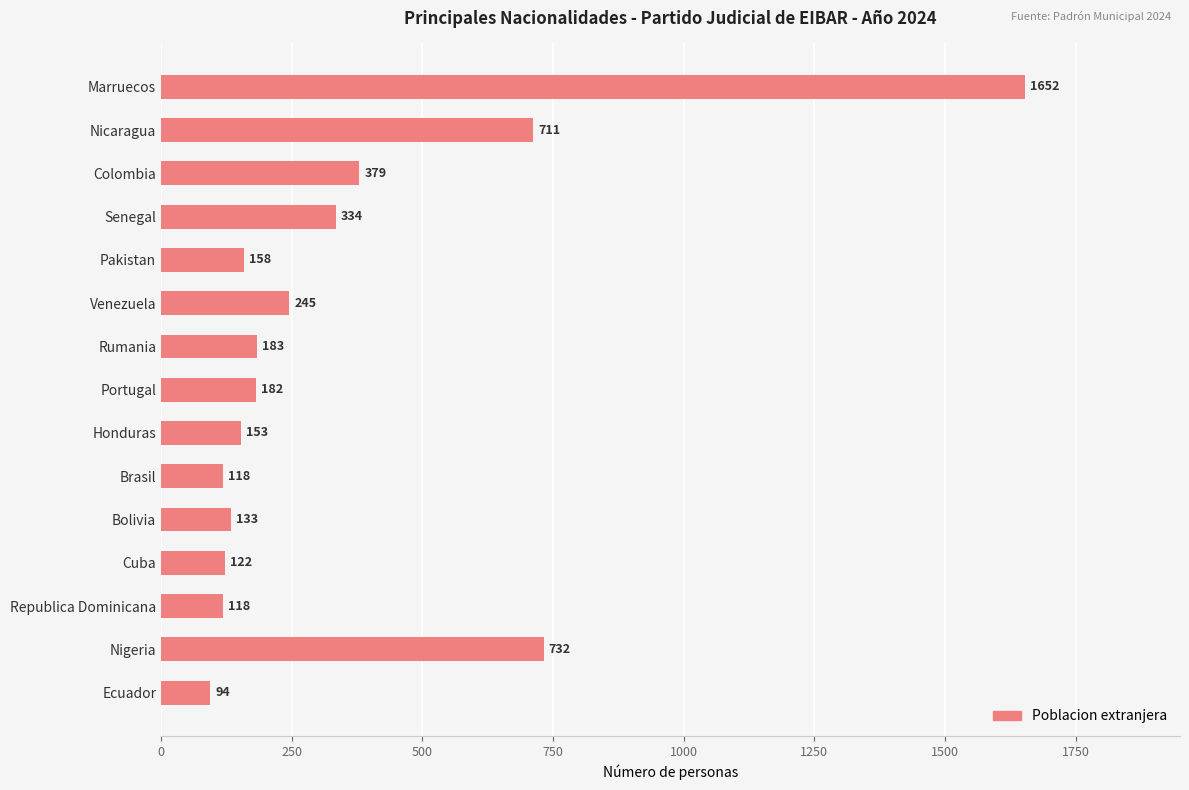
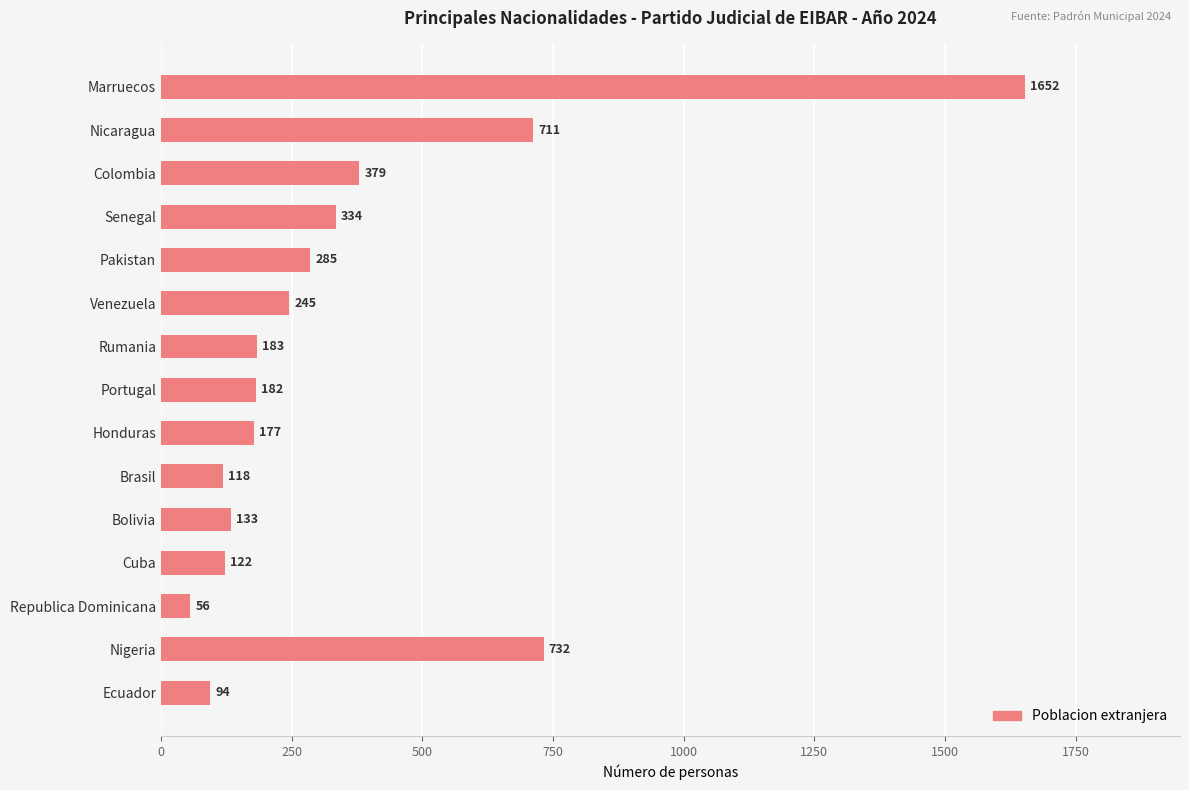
Pakistan: 158 -> 285
Honduras: 153 -> 177
Republica Dominicana: 118 -> 56
